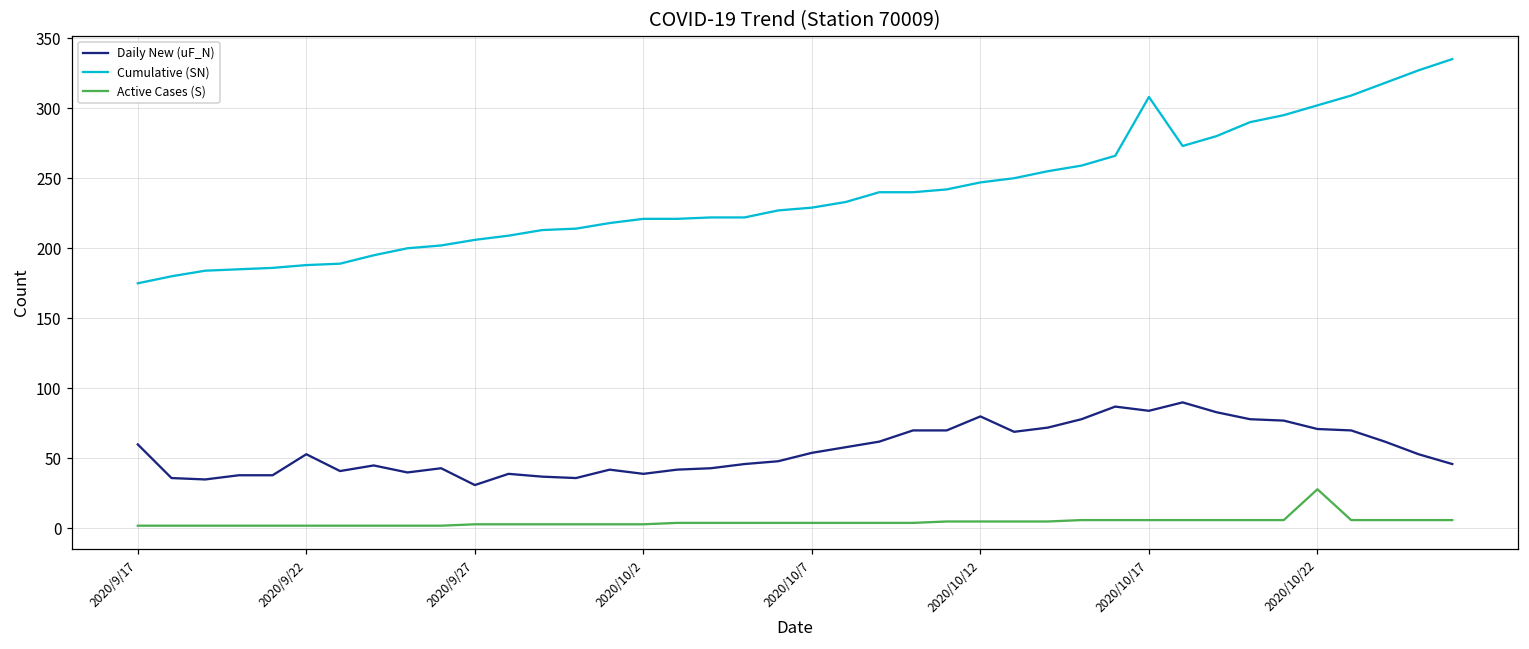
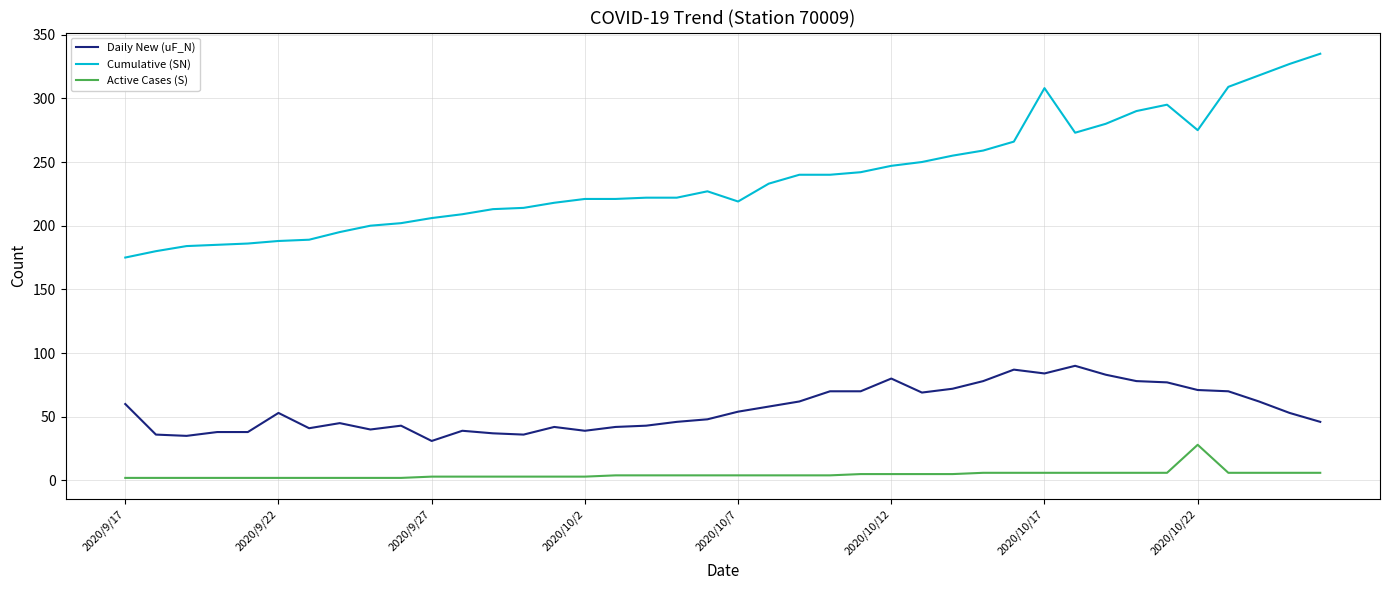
Cumulative (SN), 2020/10/7: 229 -> 219
Cumulative (SN), 2020/10/22: 302 -> 275
